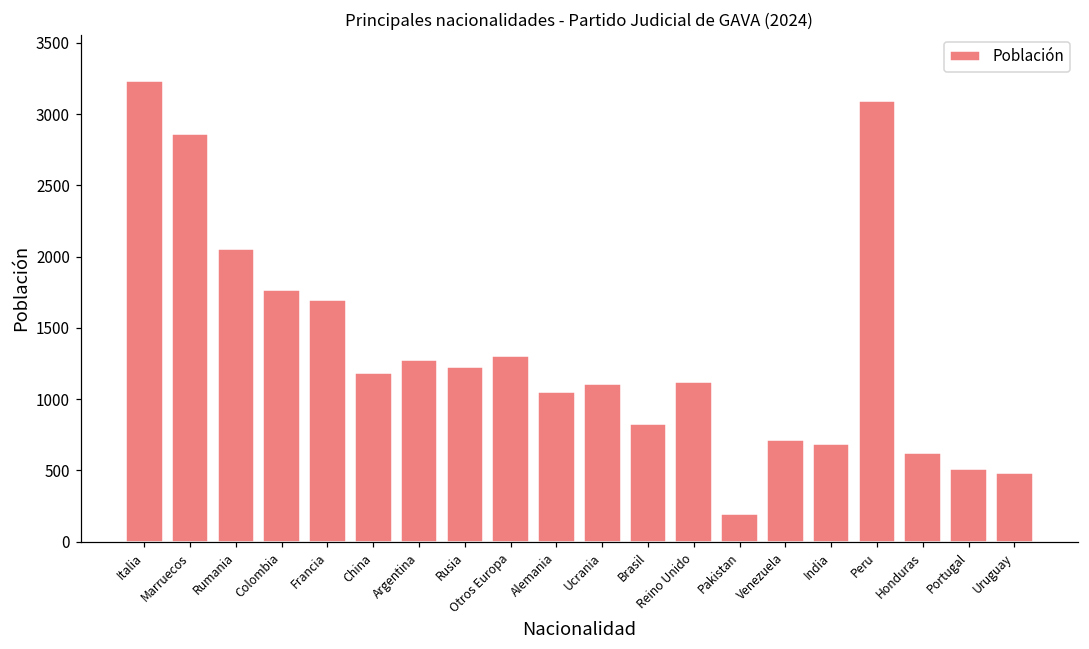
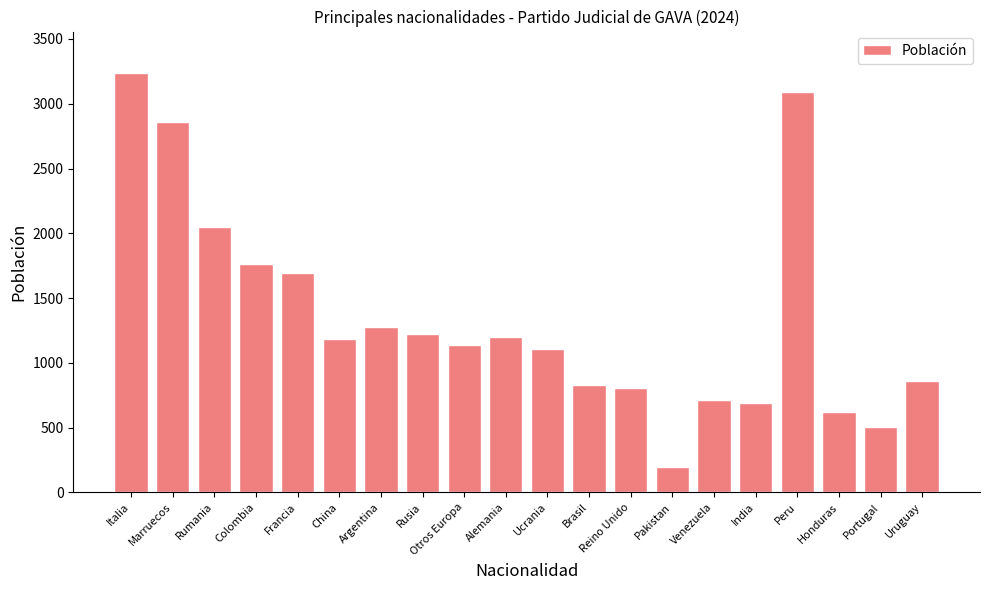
Otros Europa: 1300 -> 1140
Alemania: 1050 -> 1200
Reino Unido: 1120 -> 810
Uruguay: 480 -> 860
